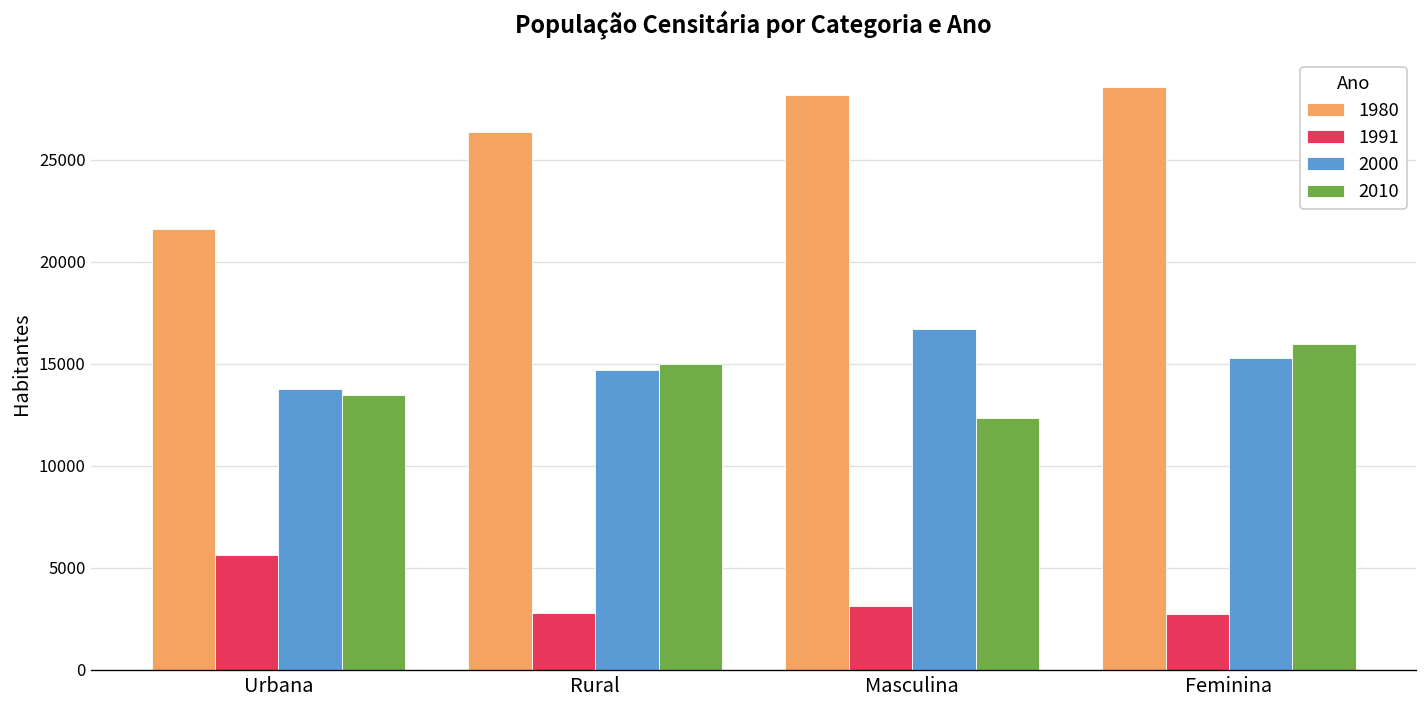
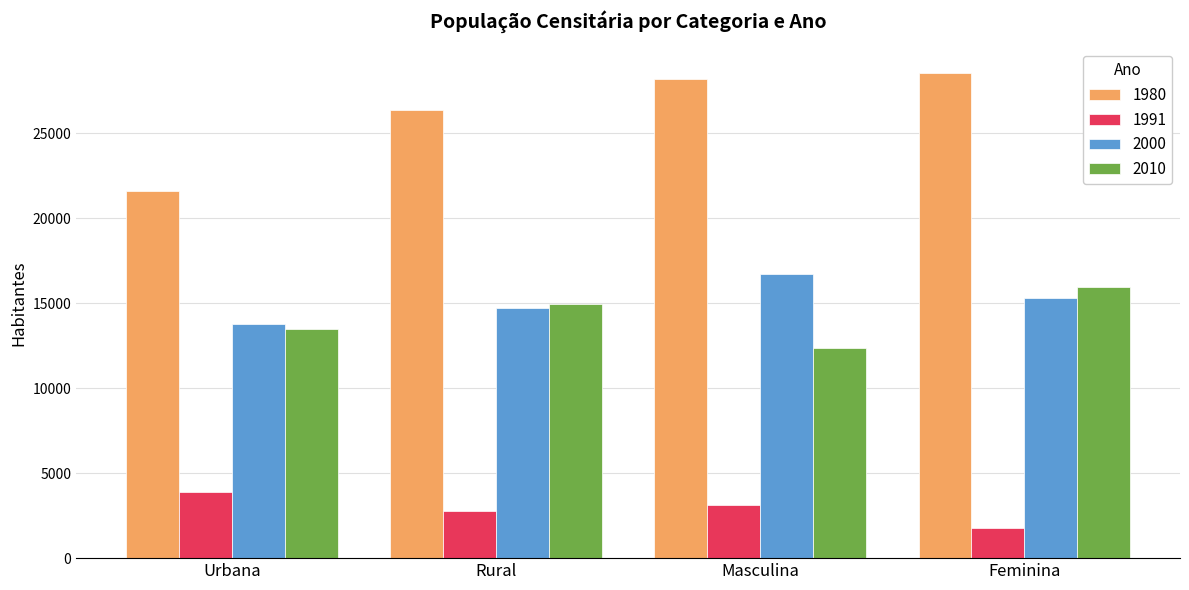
1991, Urbana: 5600 -> 3900
1991, Feminina: 2700 -> 1800
